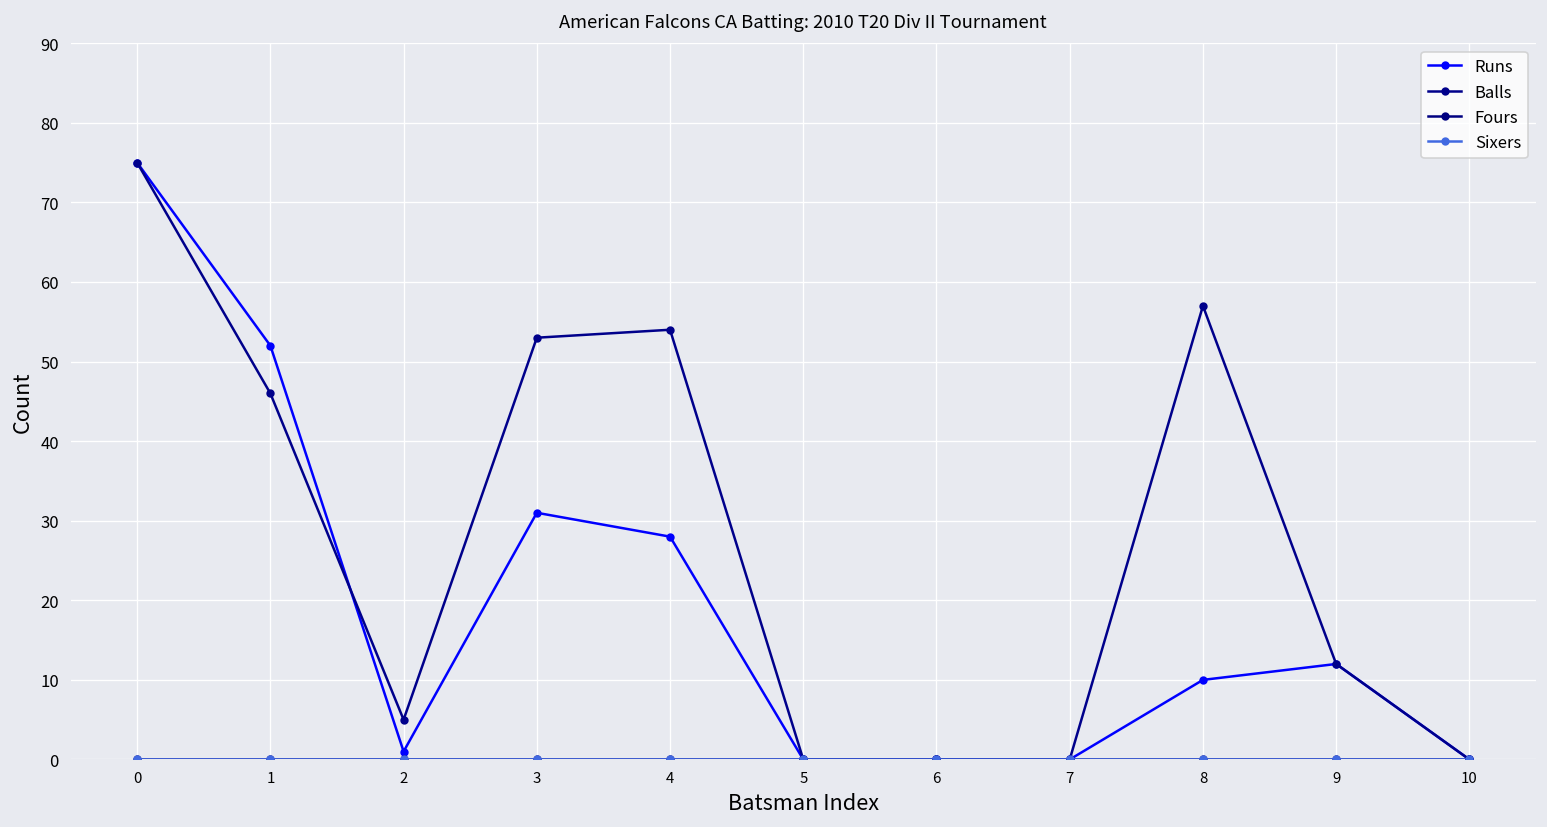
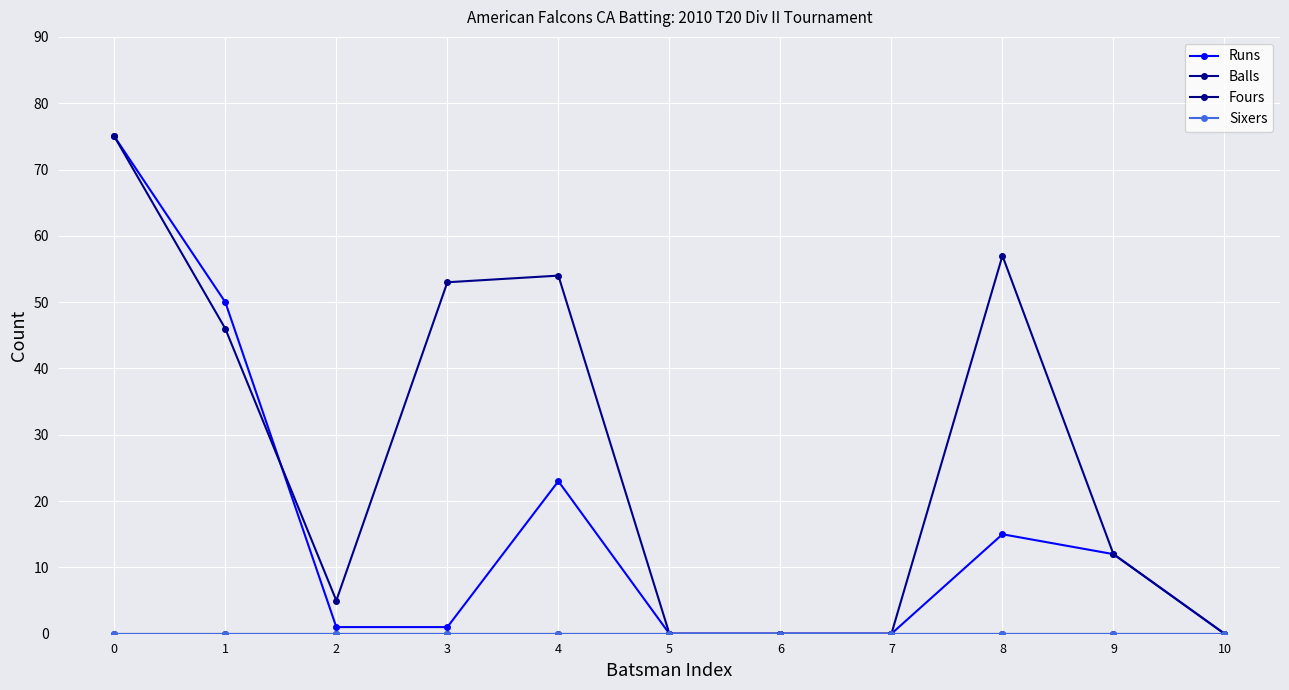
Runs, 1: 52 -> 50
Runs, 3: 31 -> 1
Runs, 4: 28 -> 23
Runs, 8: 10 -> 15
